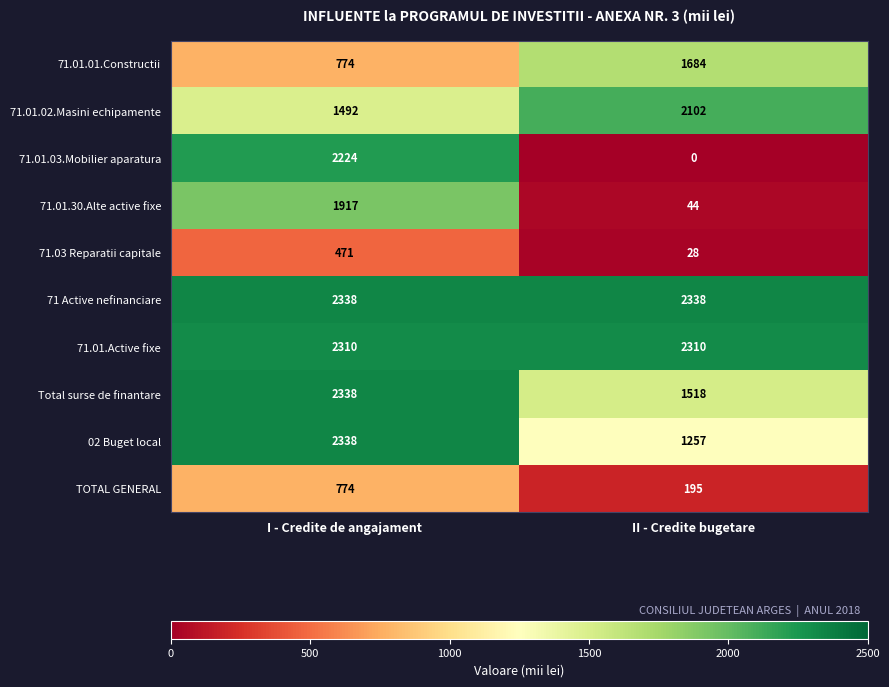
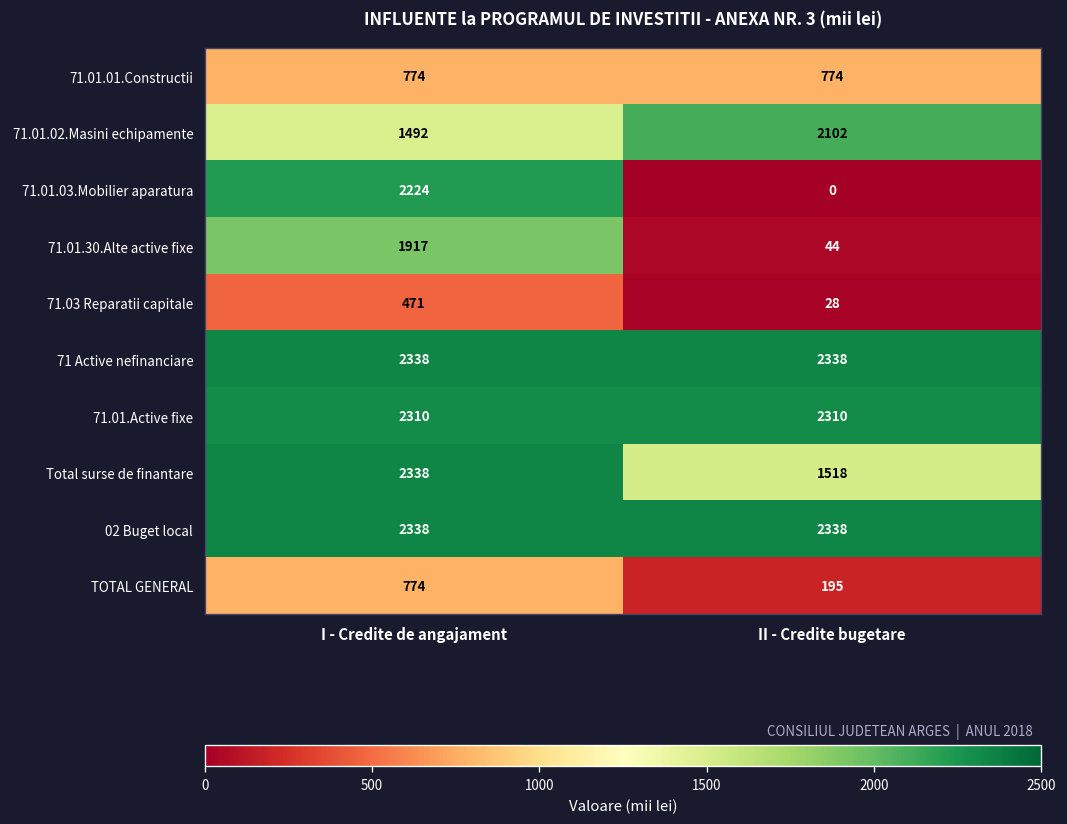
71.01.01.Constructii, II - Credite bugetare: 1684 -> 774
02 Buget local, II - Credite bugetare: 1257 -> 2338
